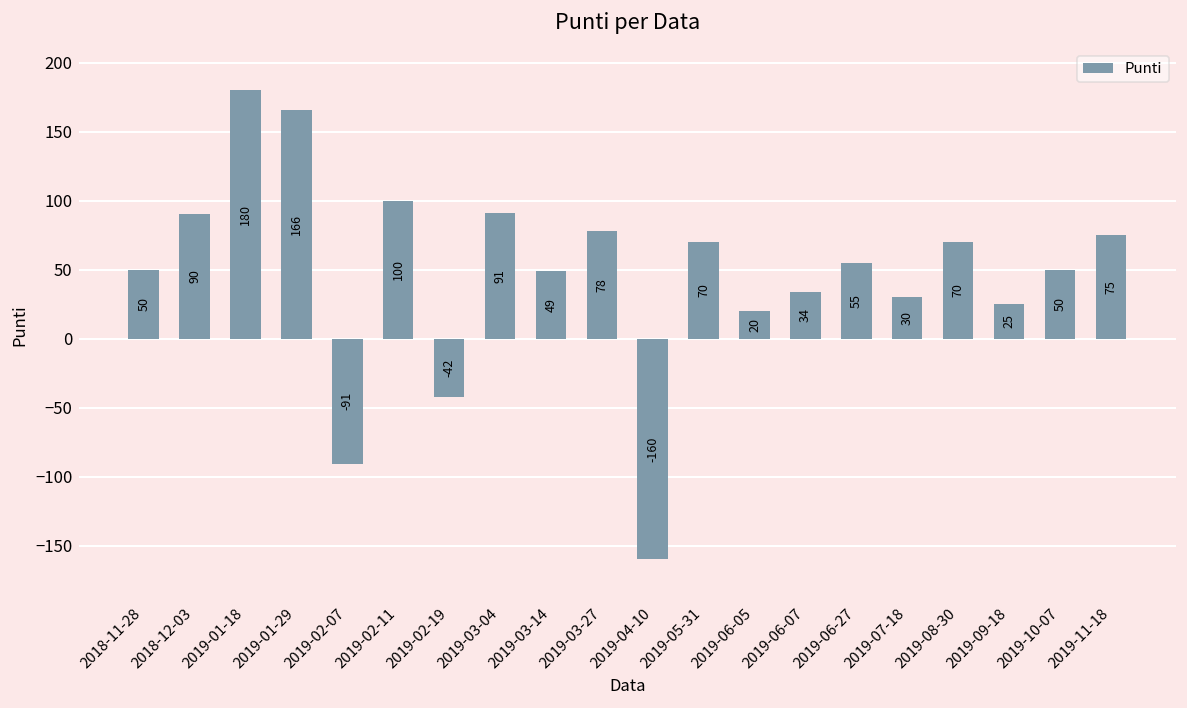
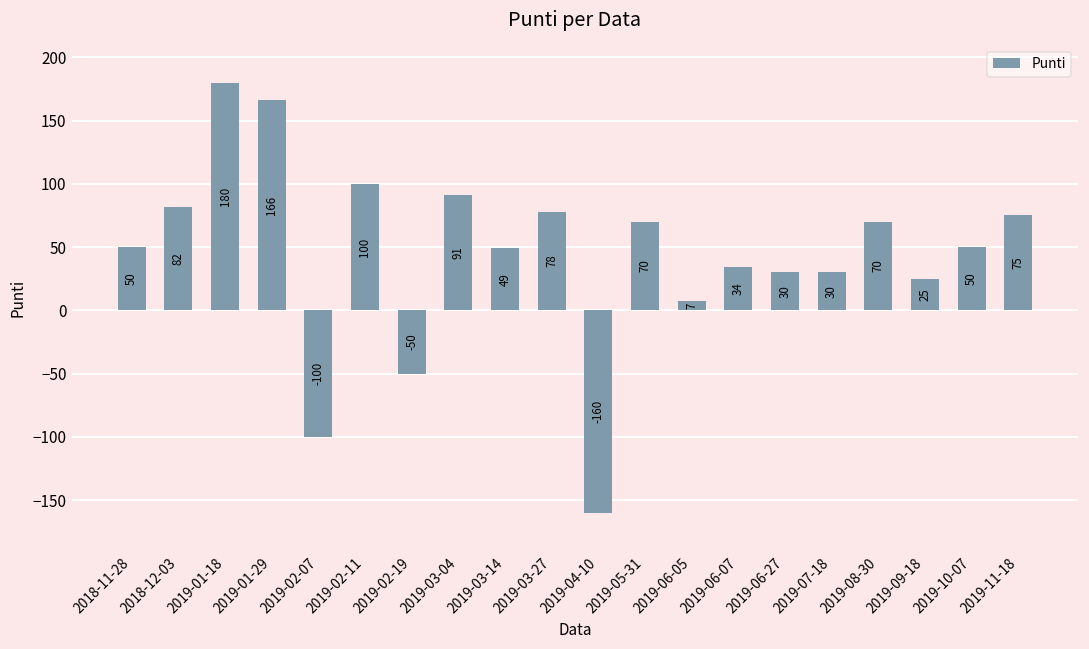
2018-12-03: 90 -> 82
2019-02-07: -91 -> -100
2019-02-19: -42 -> -50
2019-06-05: 20 -> 7
2019-06-27: 55 -> 30
